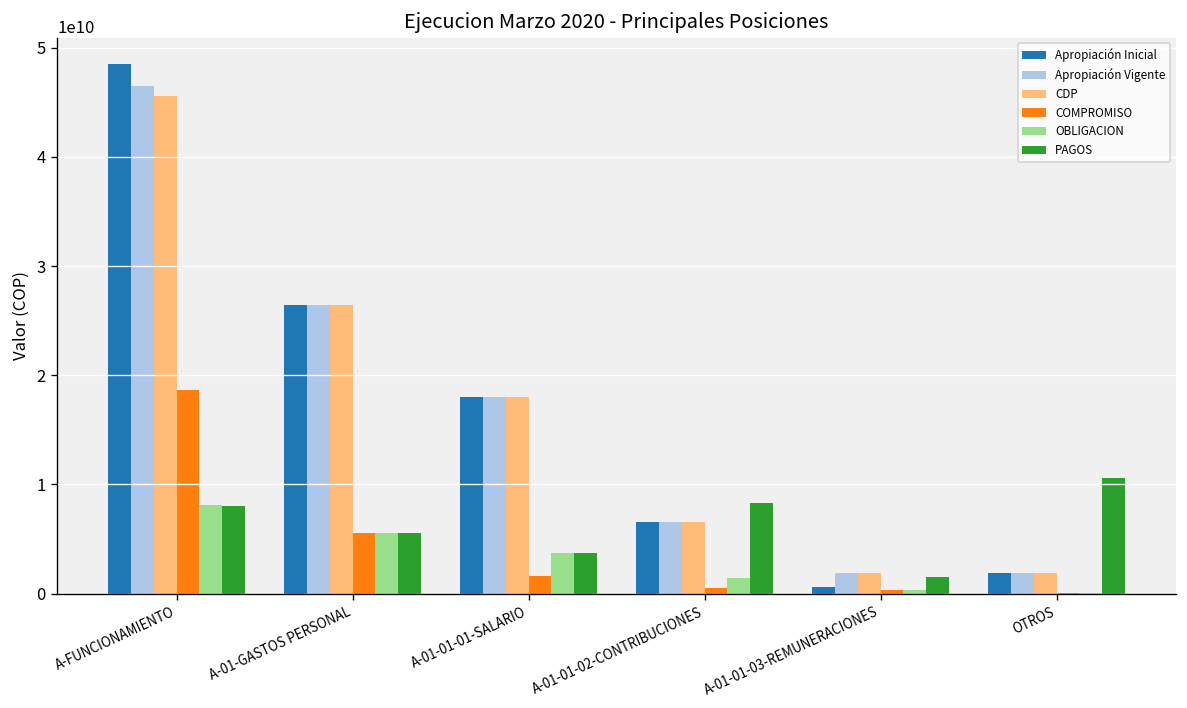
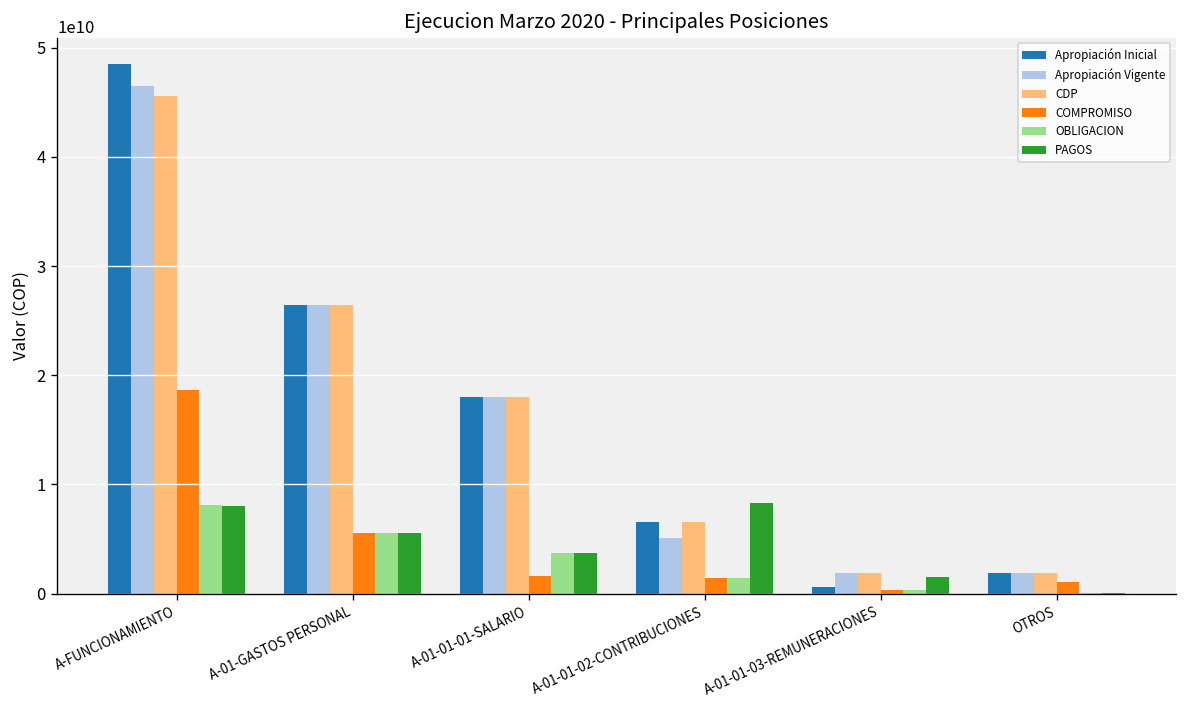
Apropiación Vigente, A-01-01-02-CONTRIBUCIONES: 7000000000 -> 5000000000
COMPROMISO, A-01-01-02-CONTRIBUCIONES: 500000000 -> 1400000000
COMPROMISO, OTROS: 0 -> 1000000000
PAGOS, OTROS: 11000000000 -> 0
